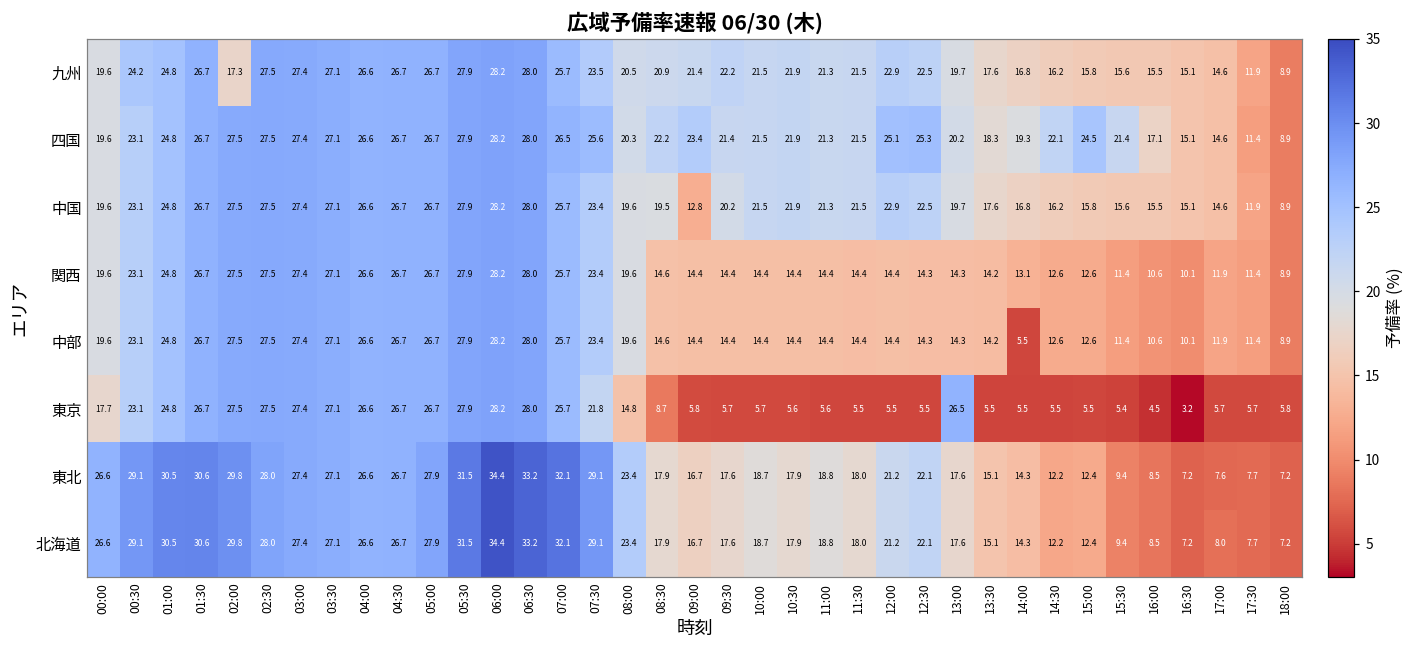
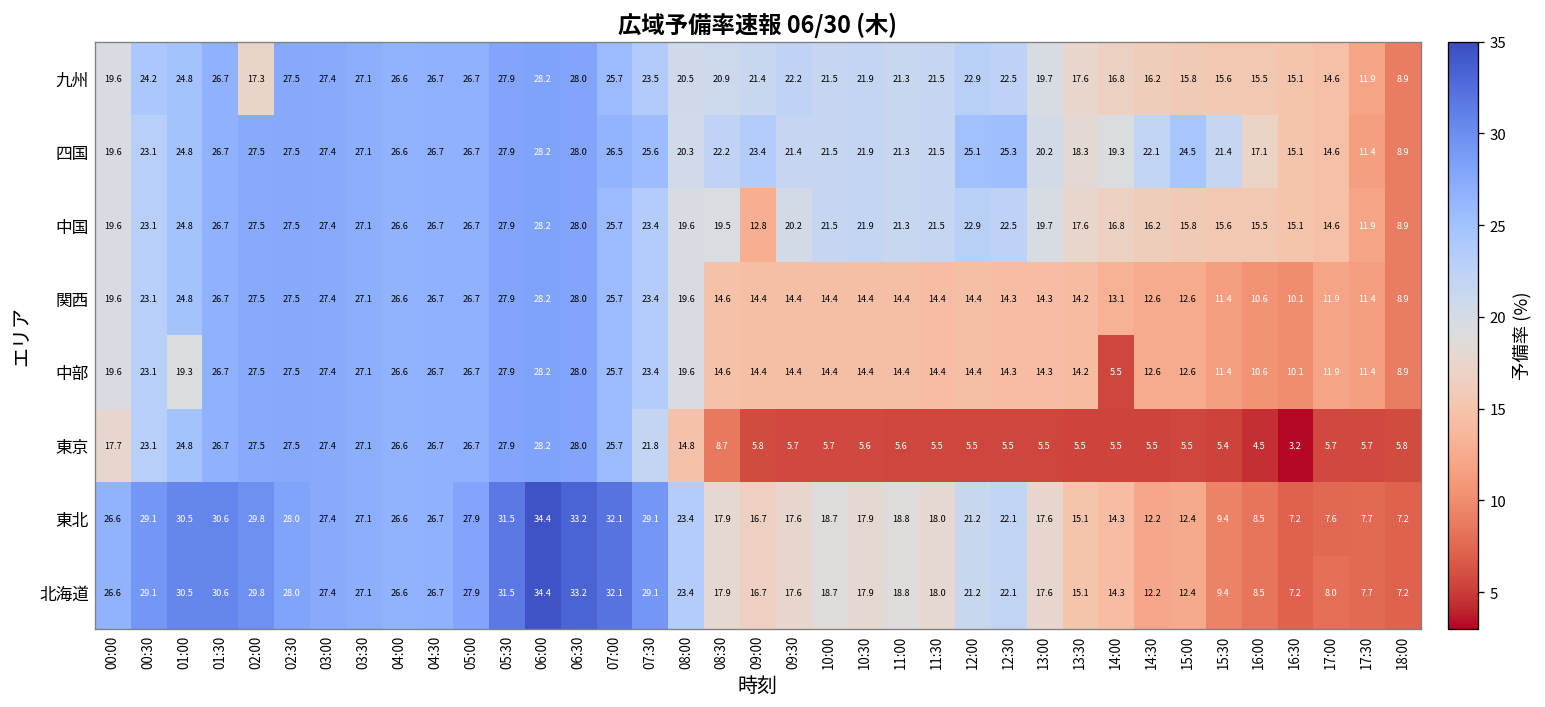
中部, 01:00: 24.8 -> 19.3
東京, 13:00: 26.5 -> 5.5
